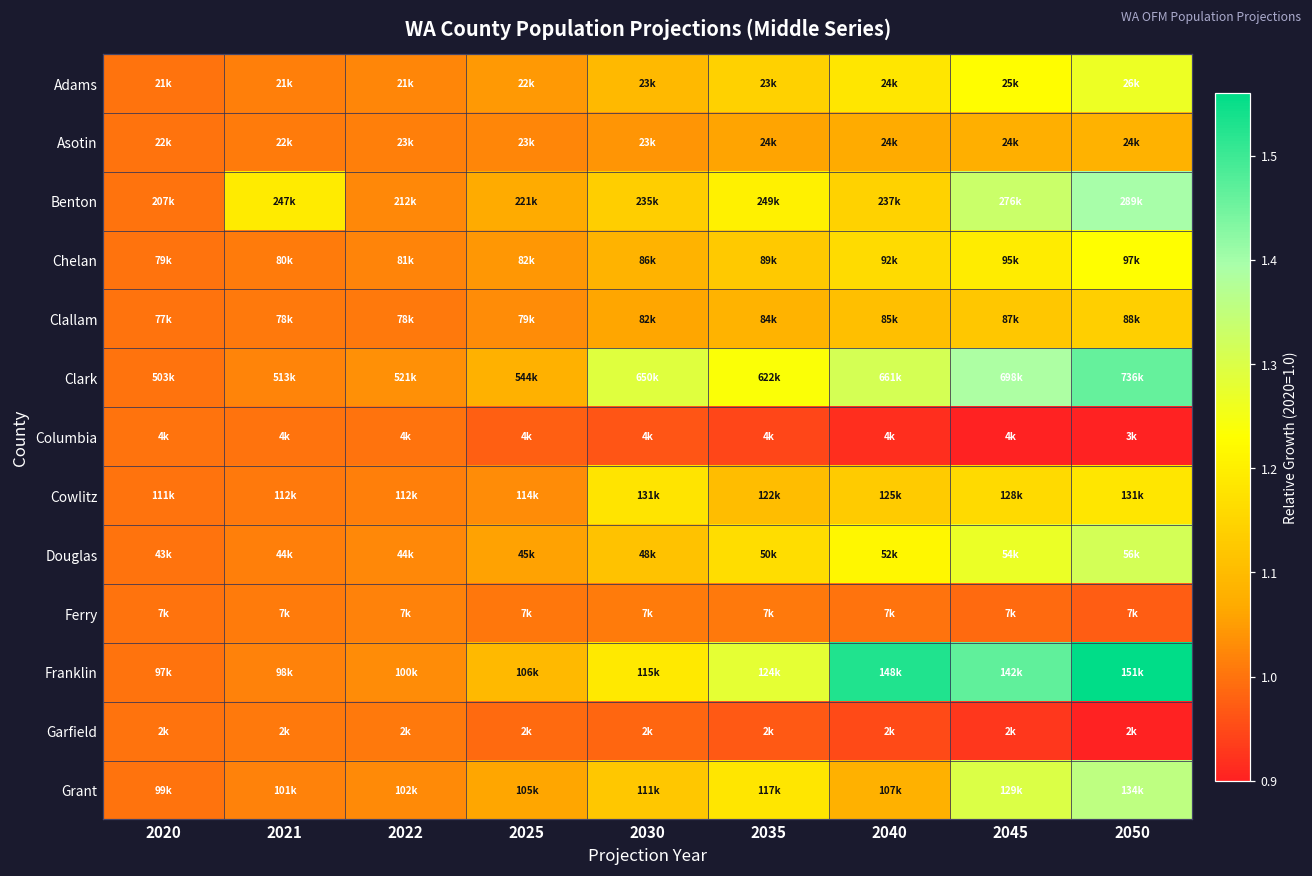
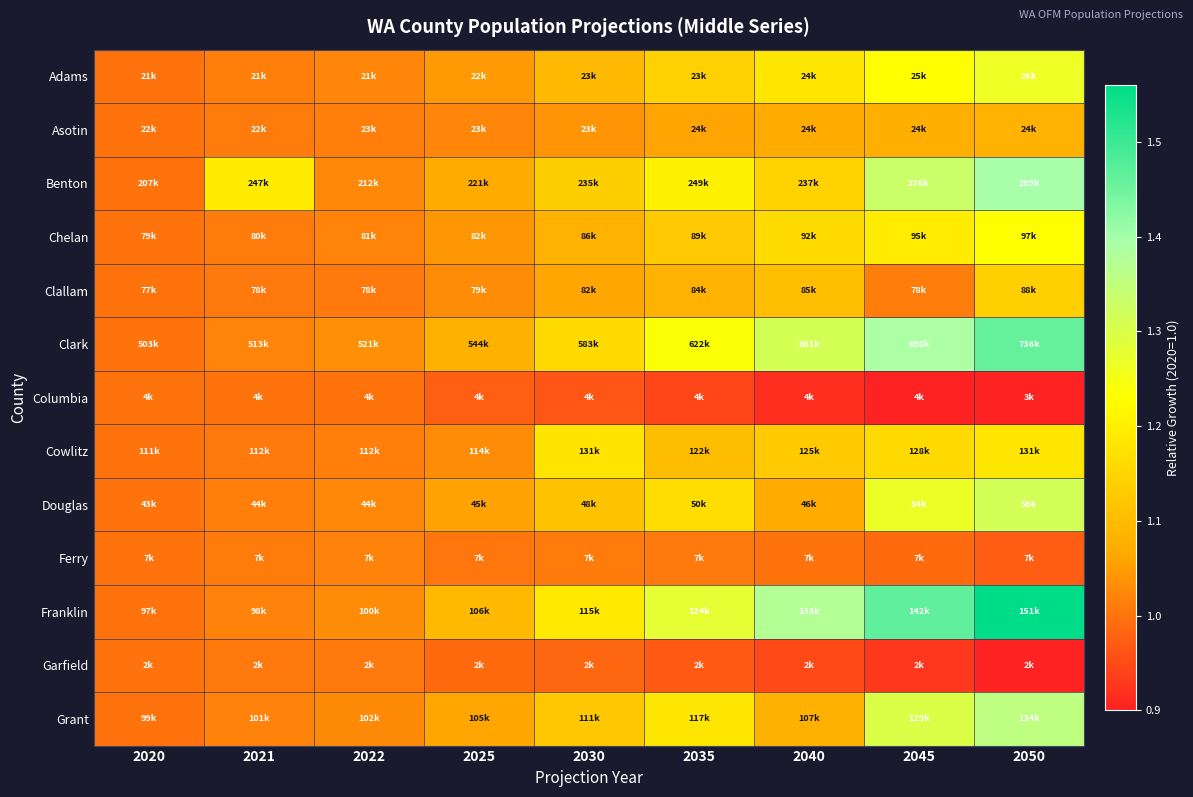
Clallam, 2045: 87k -> 78k
Clark, 2030: 650k -> 583k
Douglas, 2040: 52k -> 46k
Franklin, 2040: 148k -> 133k
